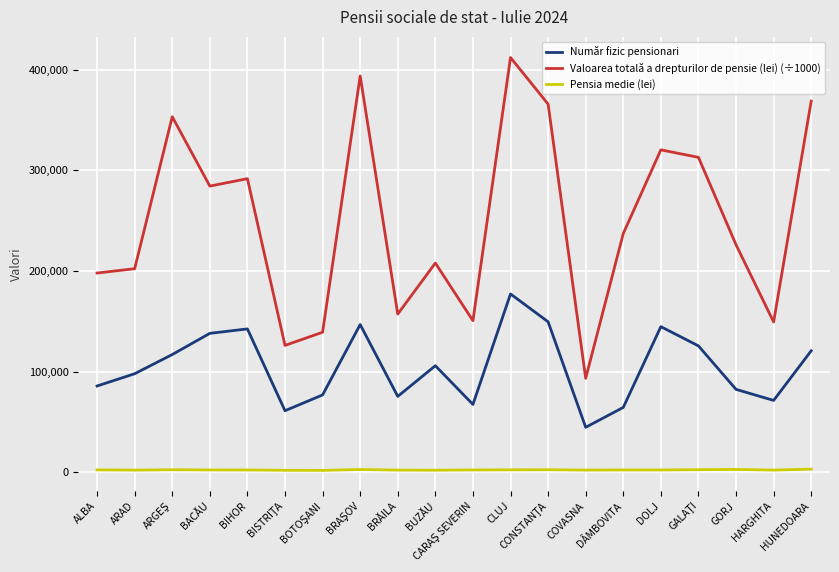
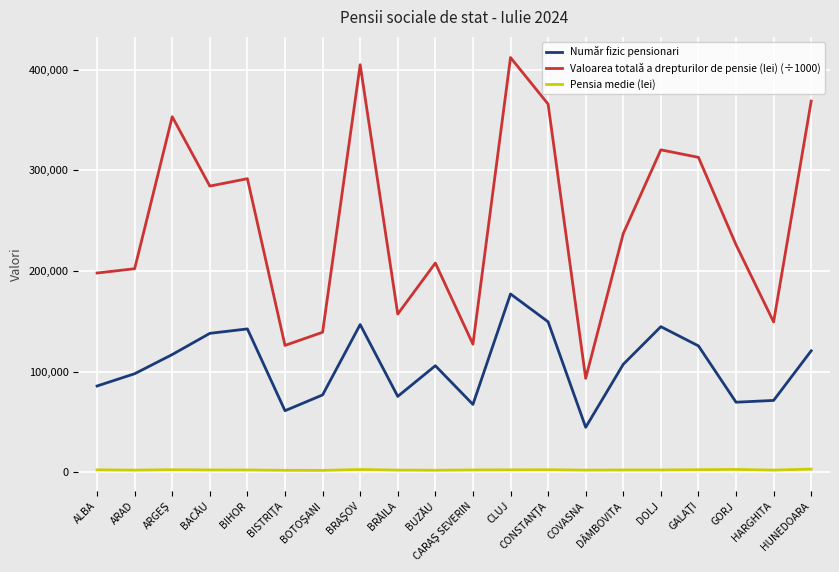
Valoarea totală a drepturilor de pensie (lei) (÷1000), BRAŞOV: 394,000 -> 405,000
Valoarea totală a drepturilor de pensie (lei) (÷1000), CARAŞ SEVERIN: 151,000 -> 127,000
Număr fizic pensionari, DÂMBOVITA: 64,000 -> 107,000
Număr fizic pensionari, GORJ: 82,000 -> 70,000
